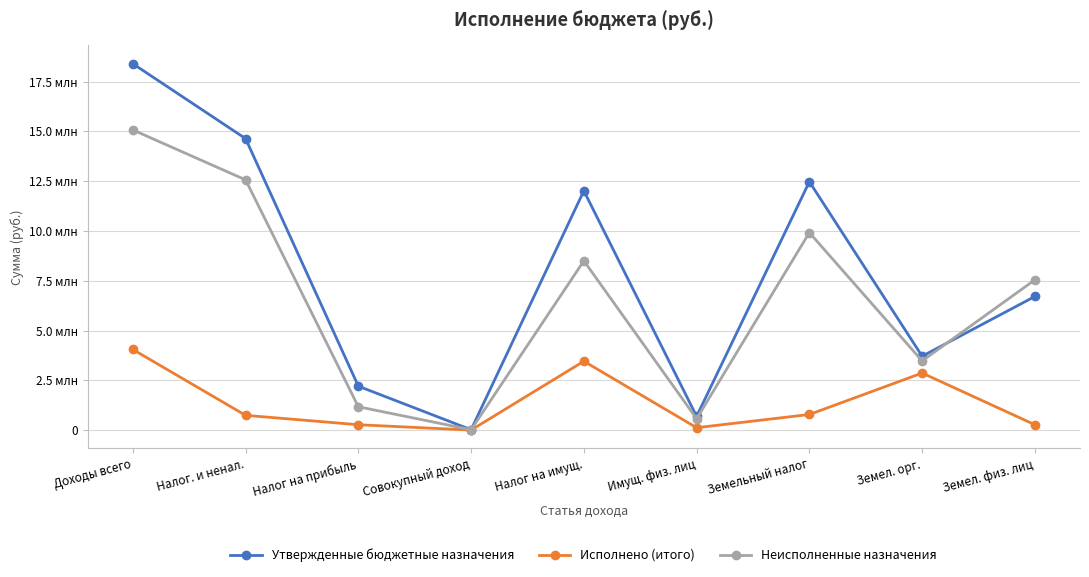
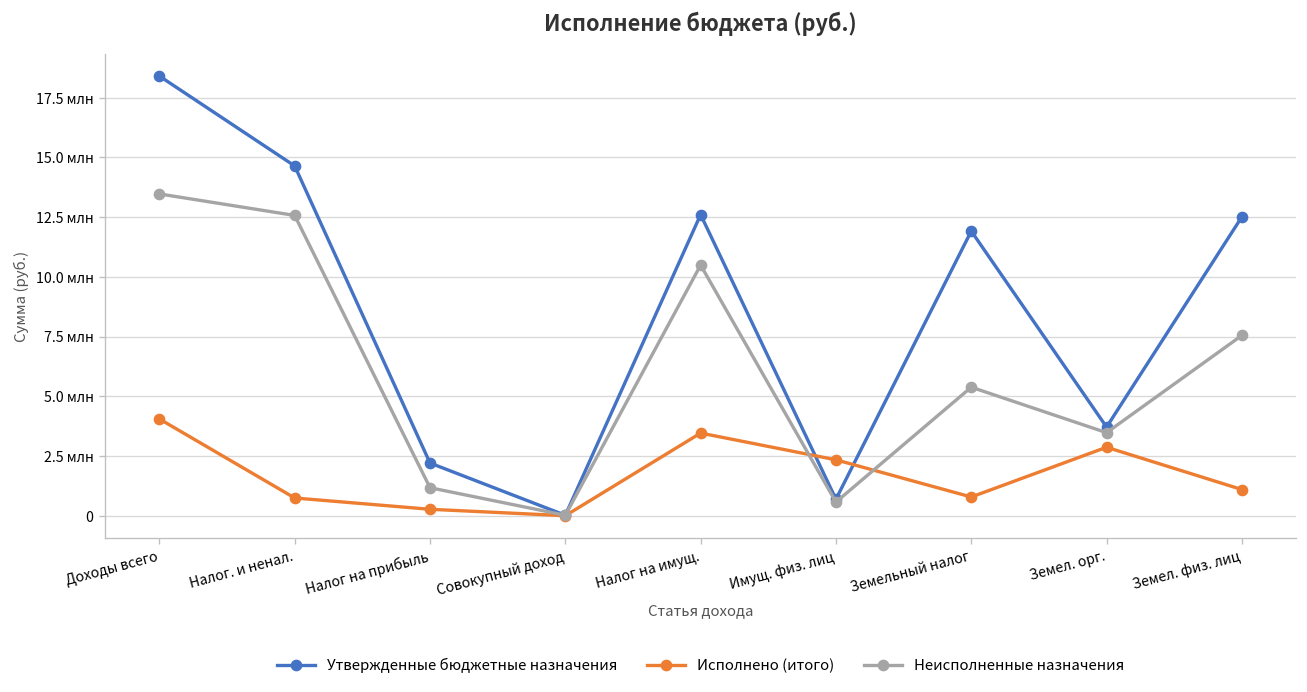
Неисполненные назначения, Доходы всего: 15.1 млн -> 13.5 млн
Утвержденные бюджетные назначения, Налог на имущ.: 12.0 млн -> 12.6 млн
Неисполненные назначения, Налог на имущ.: 8.5 млн -> 10.5 млн
Исполнено (итого), Имущ. физ. лиц: 0.1 млн -> 2.3 млн
Утвержденные бюджетные назначения, Земельный налог: 12.5 млн -> 11.9 млн
Неисполненные назначения, Земельный налог: 9.9 млн -> 5.4 млн
Утвержденные бюджетные назначения, Земел. физ. лиц: 6.7 млн -> 12.5 млн
Исполнено (итого), Земел. физ. лиц: 0.3 млн -> 1.1 млн
